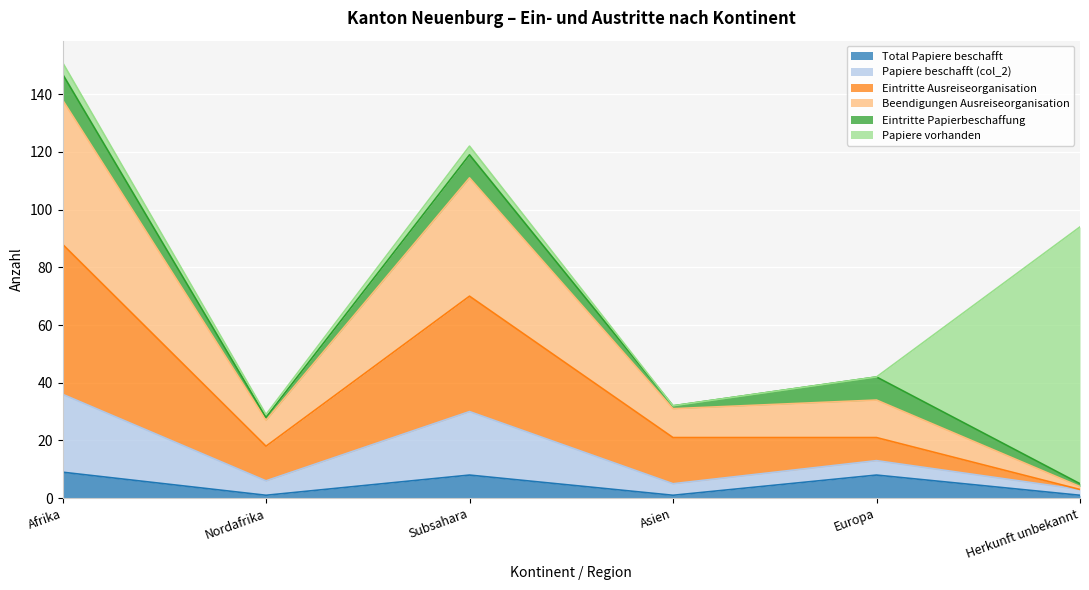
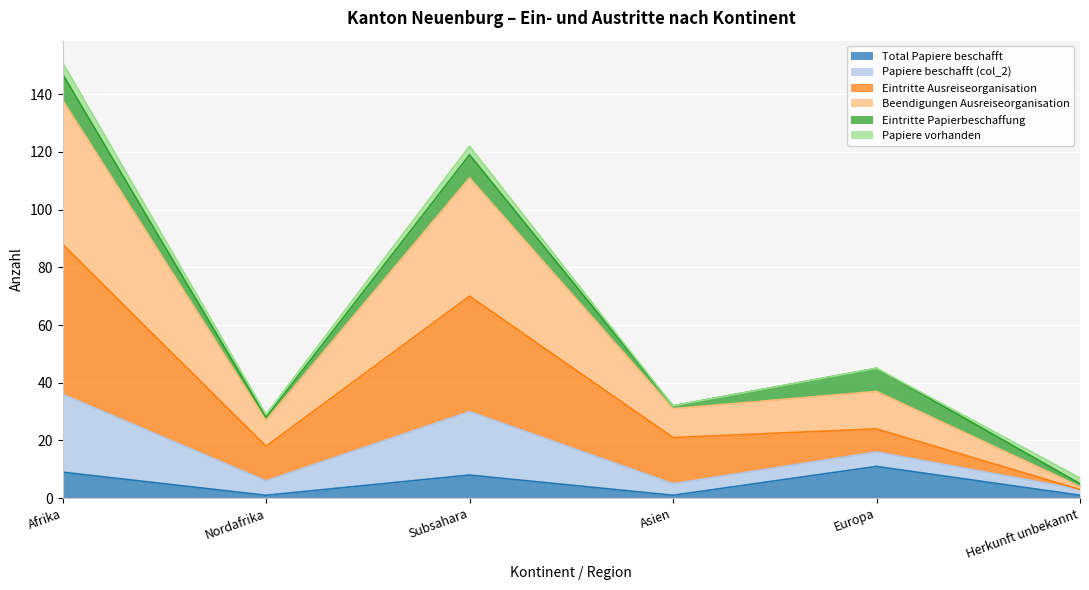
Total Papiere beschafft, Europa: 8 -> 11
Papiere vorhanden, Herkunft unbekannt: 89 -> 2
